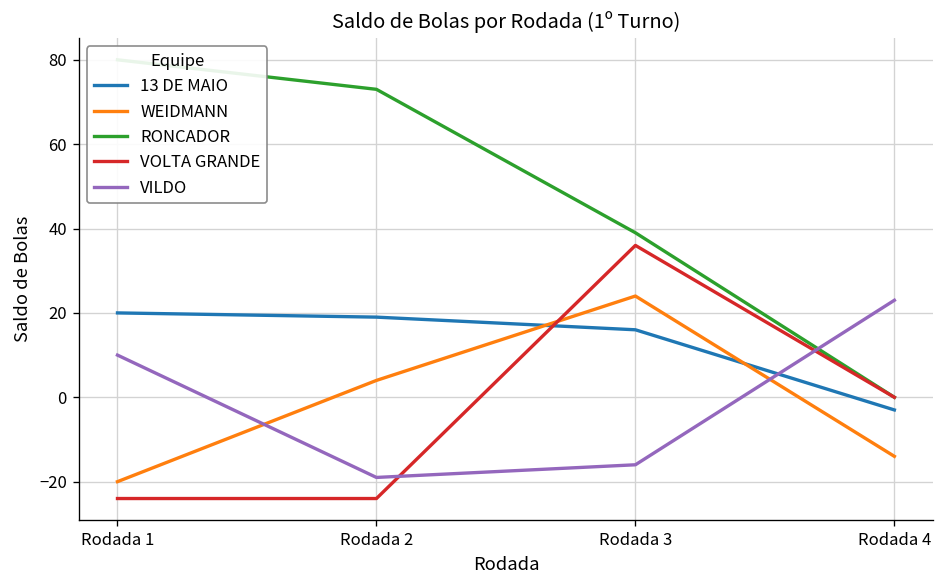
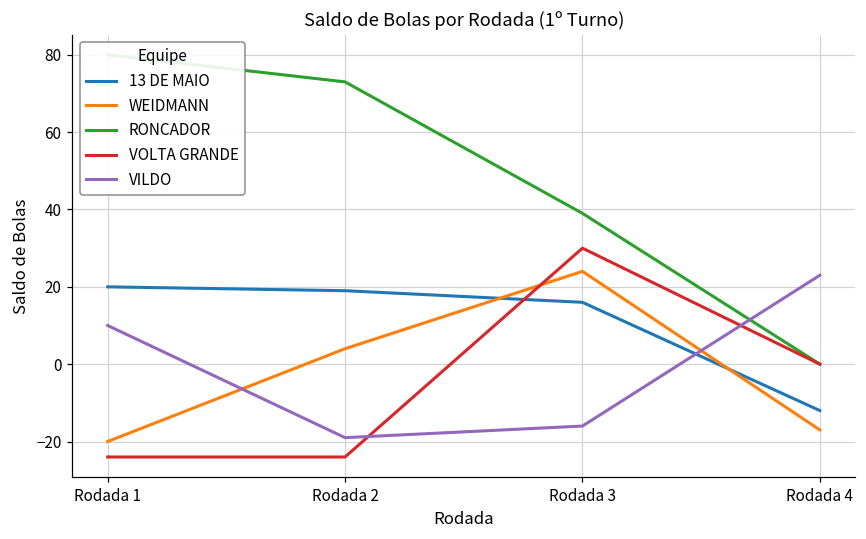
VOLTA GRANDE, Rodada 3: 36 -> 30
13 DE MAIO, Rodada 4: -3 -> -12
WEIDMANN, Rodada 4: -14 -> -17
